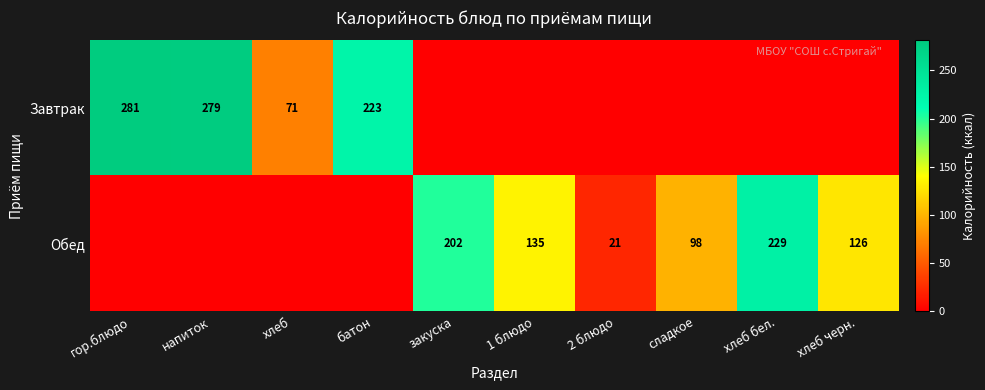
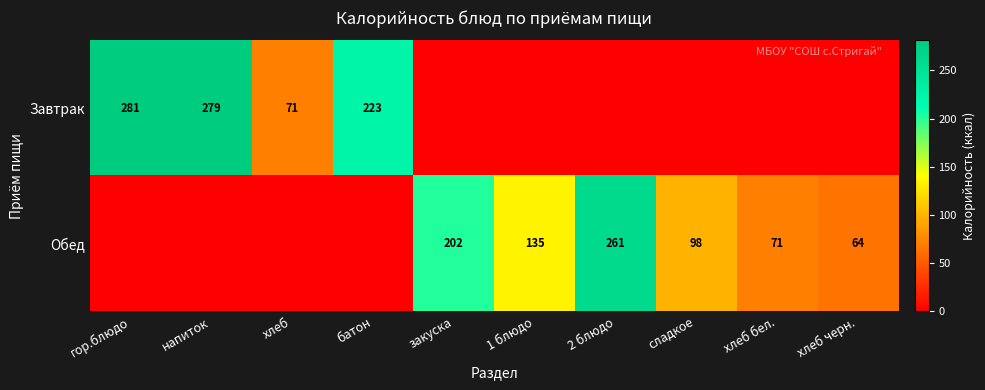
Обед, 2 блюдо: 21 -> 261
Обед, хлеб бел.: 229 -> 71
Обед, хлеб черн.: 126 -> 64
